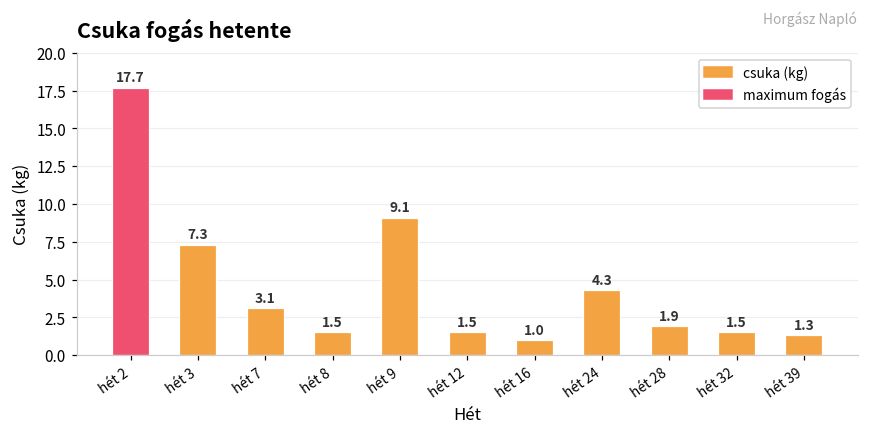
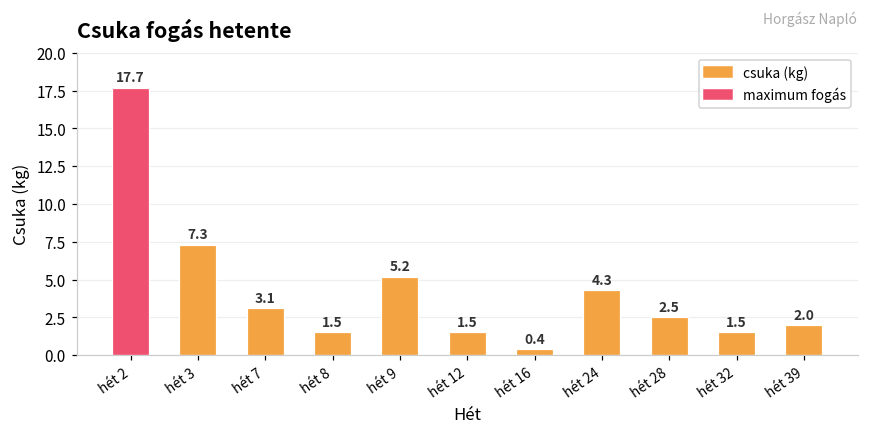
hét 9: 9.1 -> 5.2
hét 16: 1.0 -> 0.4
hét 28: 1.9 -> 2.5
hét 39: 1.3 -> 2.0
